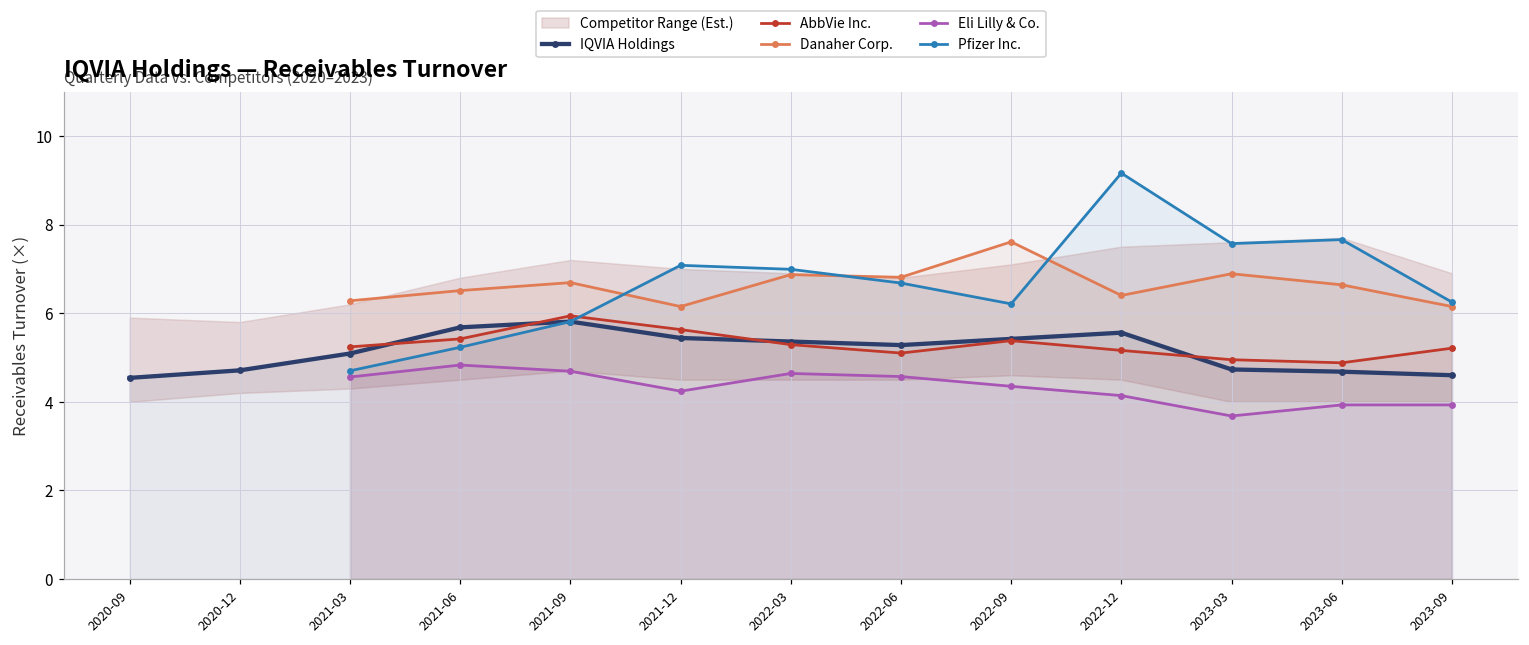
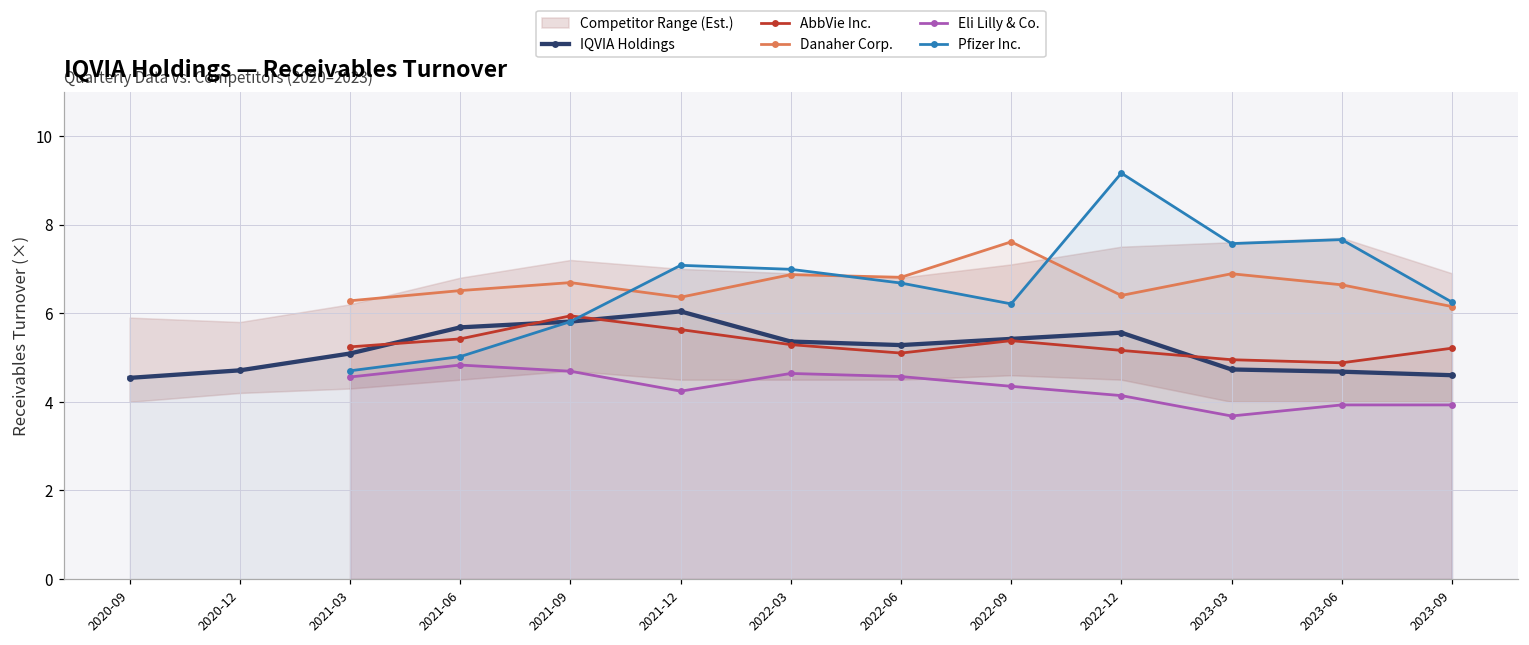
Pfizer Inc., 2021-06: 5.2 -> 5.0
IQVIA Holdings, 2021-12: 5.4 -> 6.0
Danaher Corp., 2021-12: 6.2 -> 6.4
